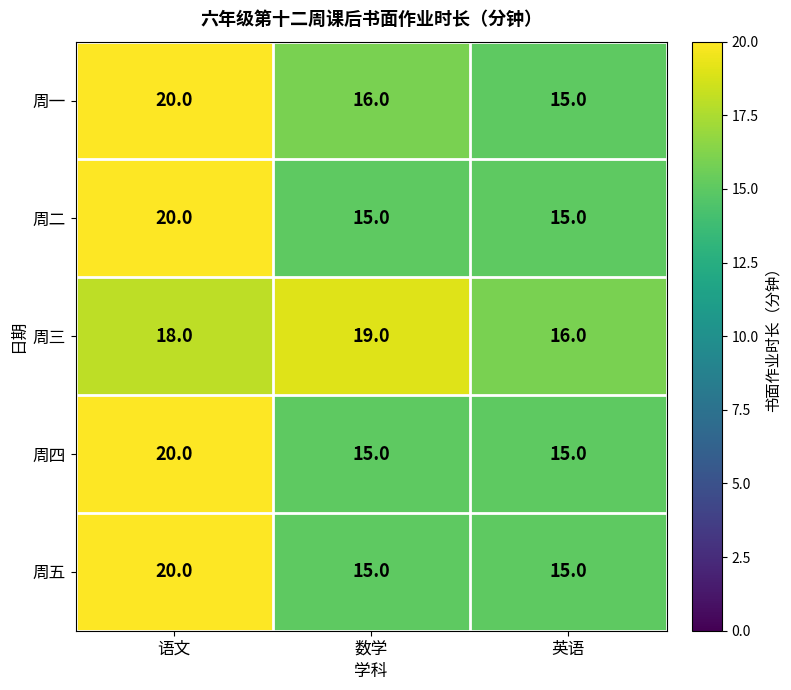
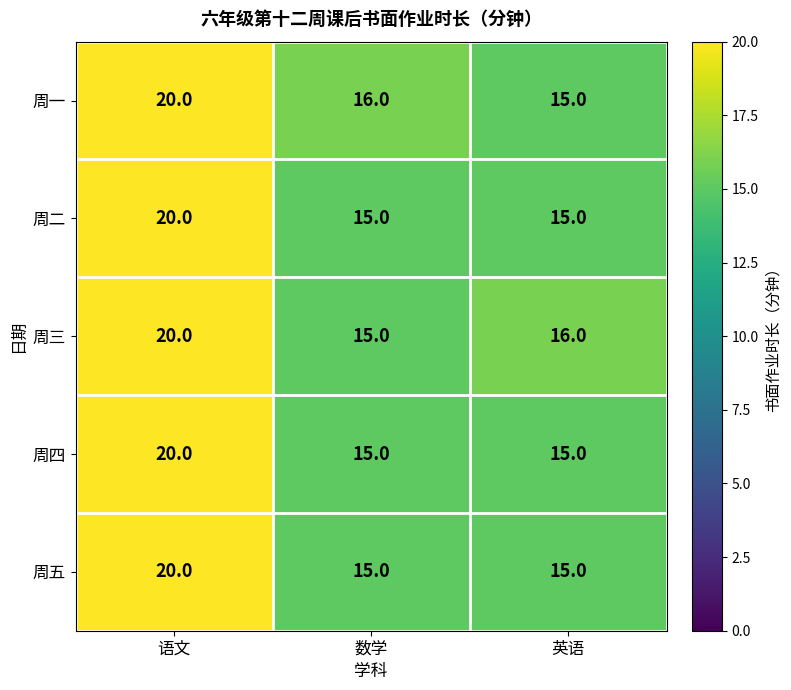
周三, 语文: 18.0 -> 20.0
周三, 数学: 19.0 -> 15.0
